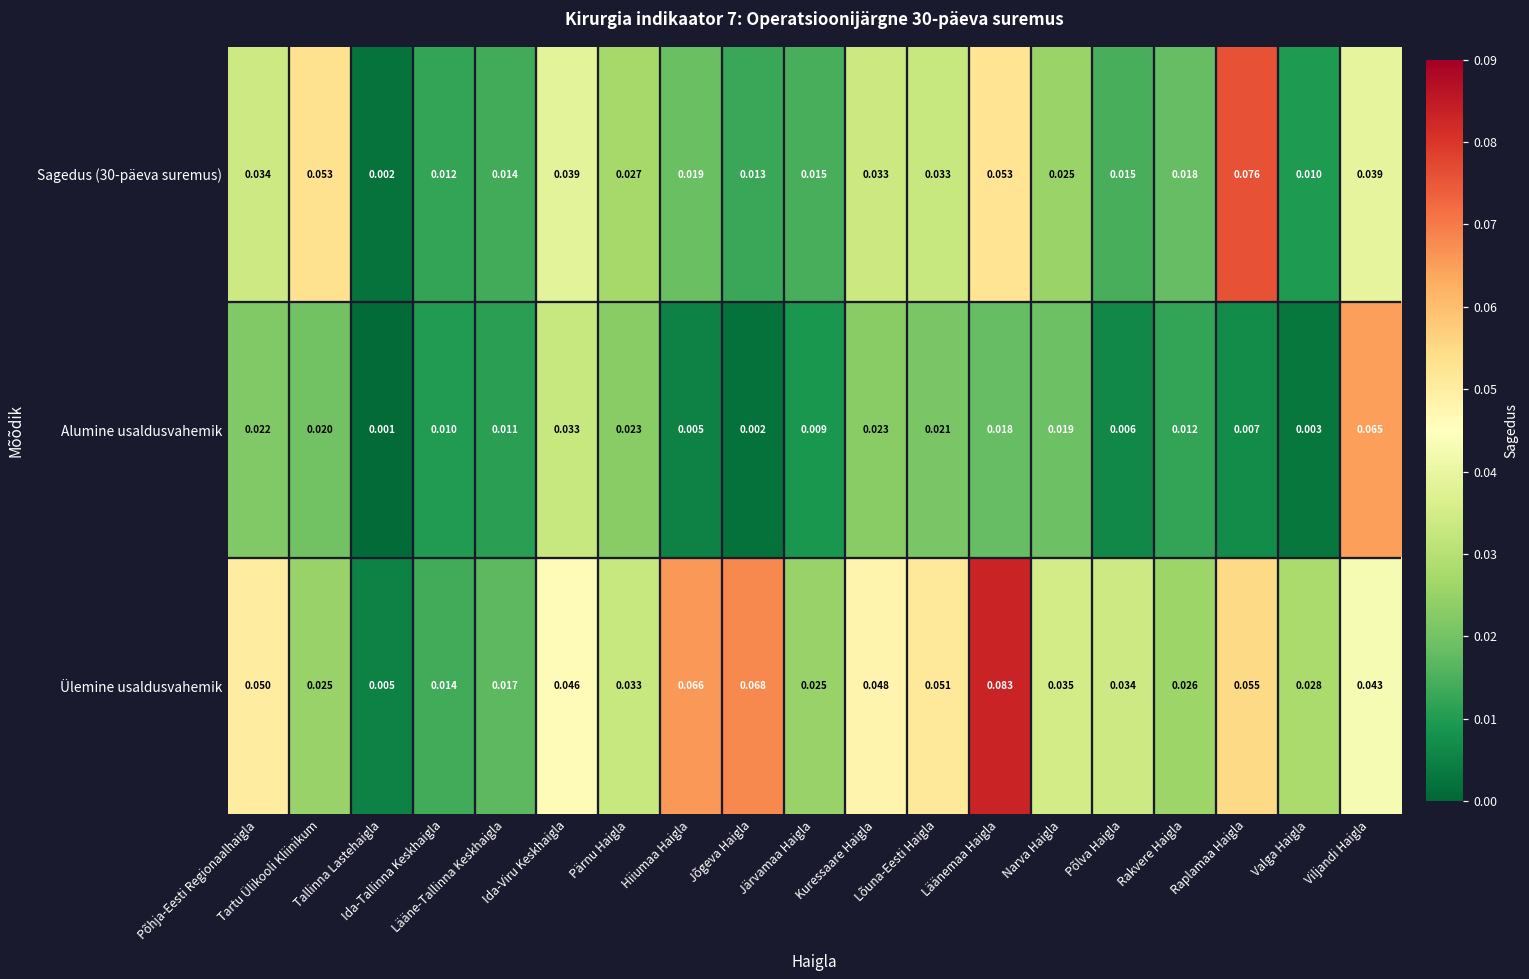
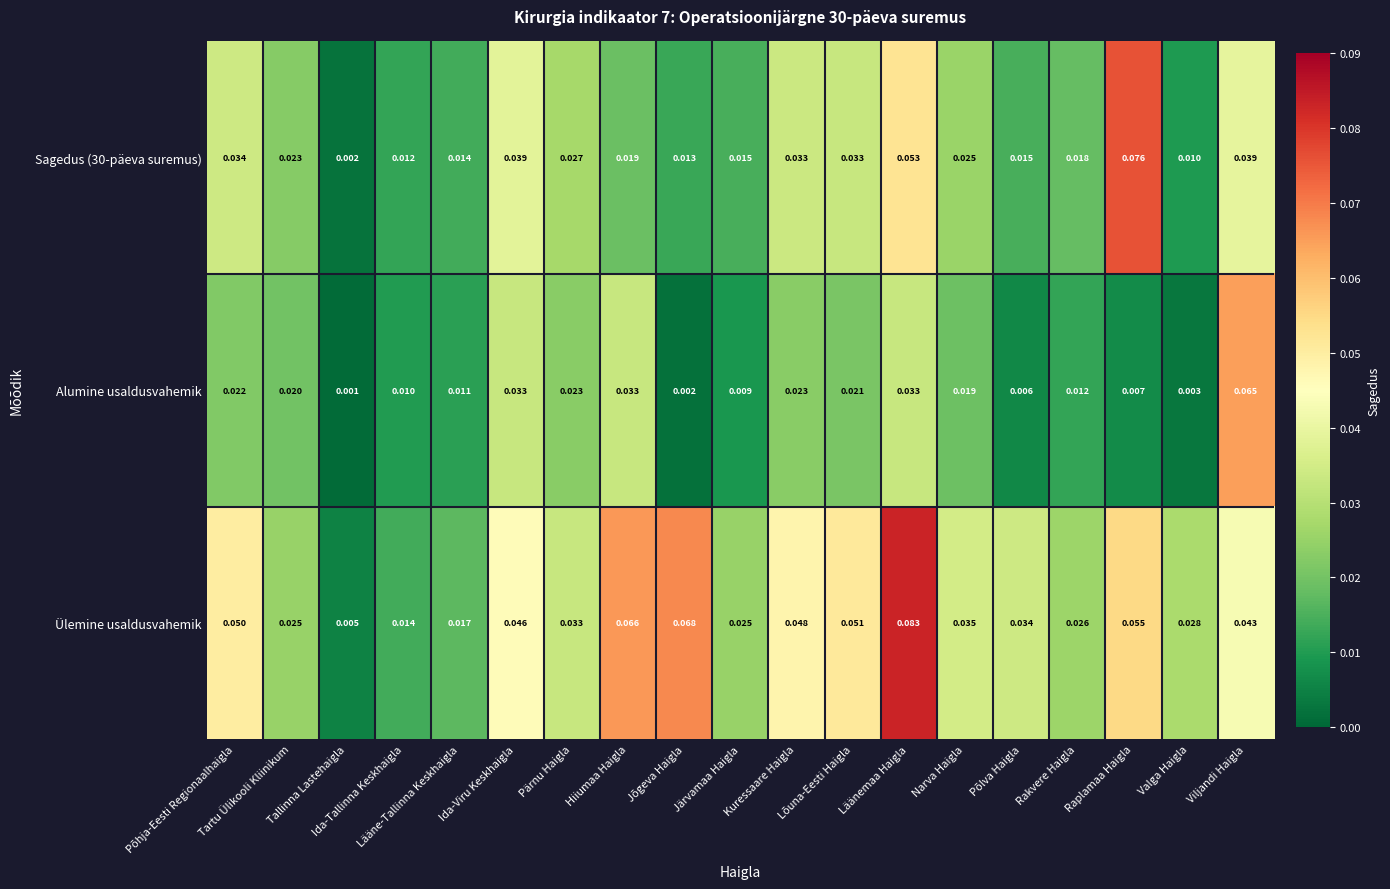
Sagedus (30-päeva suremus), Tartu Ülikooli Kliinikum: 0.053 -> 0.023
Alumine usaldusvahemik, Hiiumaa Haigla: 0.005 -> 0.033
Alumine usaldusvahemik, Läänemaa Haigla: 0.018 -> 0.033
